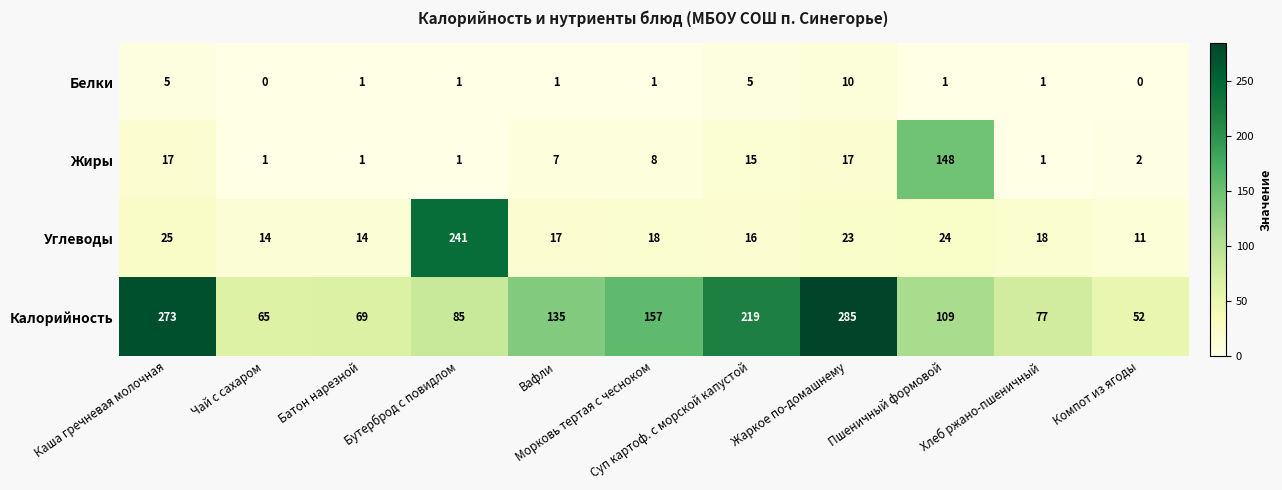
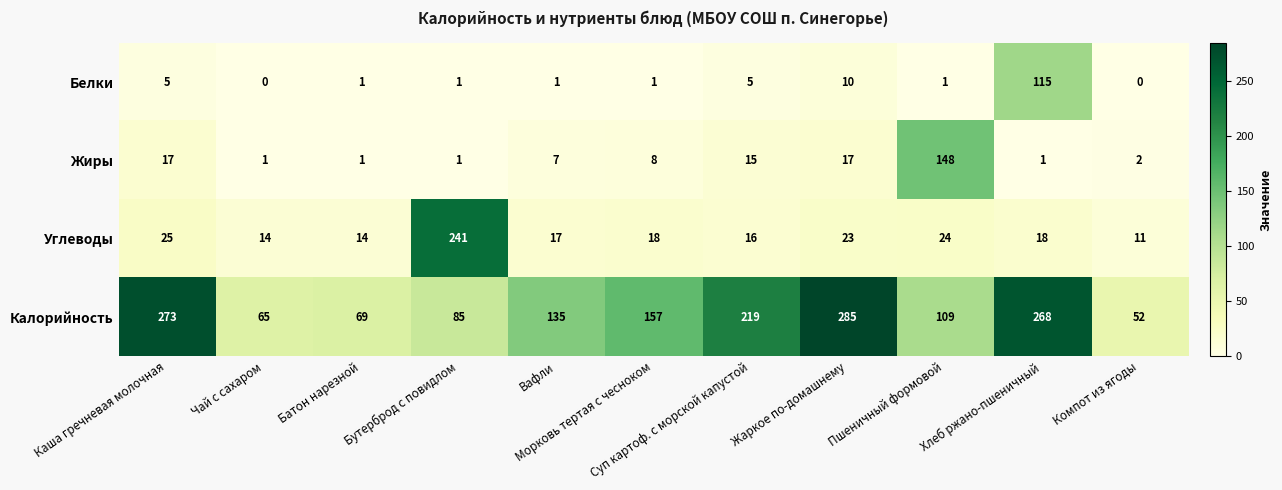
Белки, Хлеб ржано-пшеничный: 1 -> 115
Калорийность, Хлеб ржано-пшеничный: 77 -> 268
